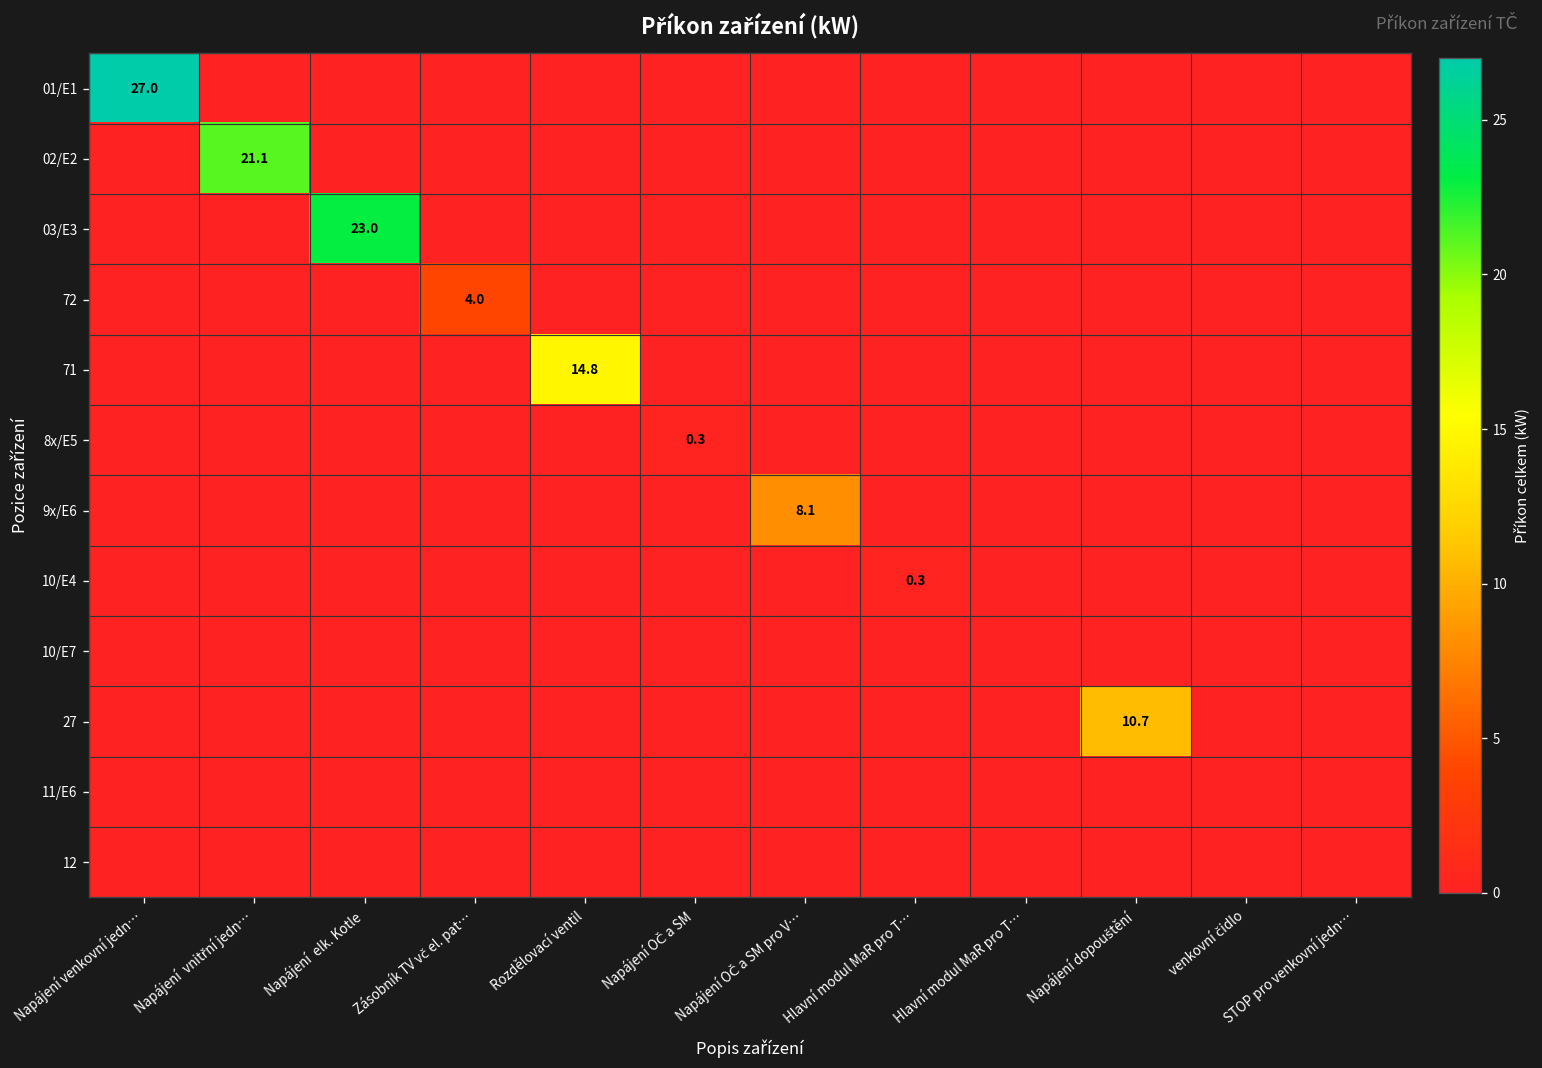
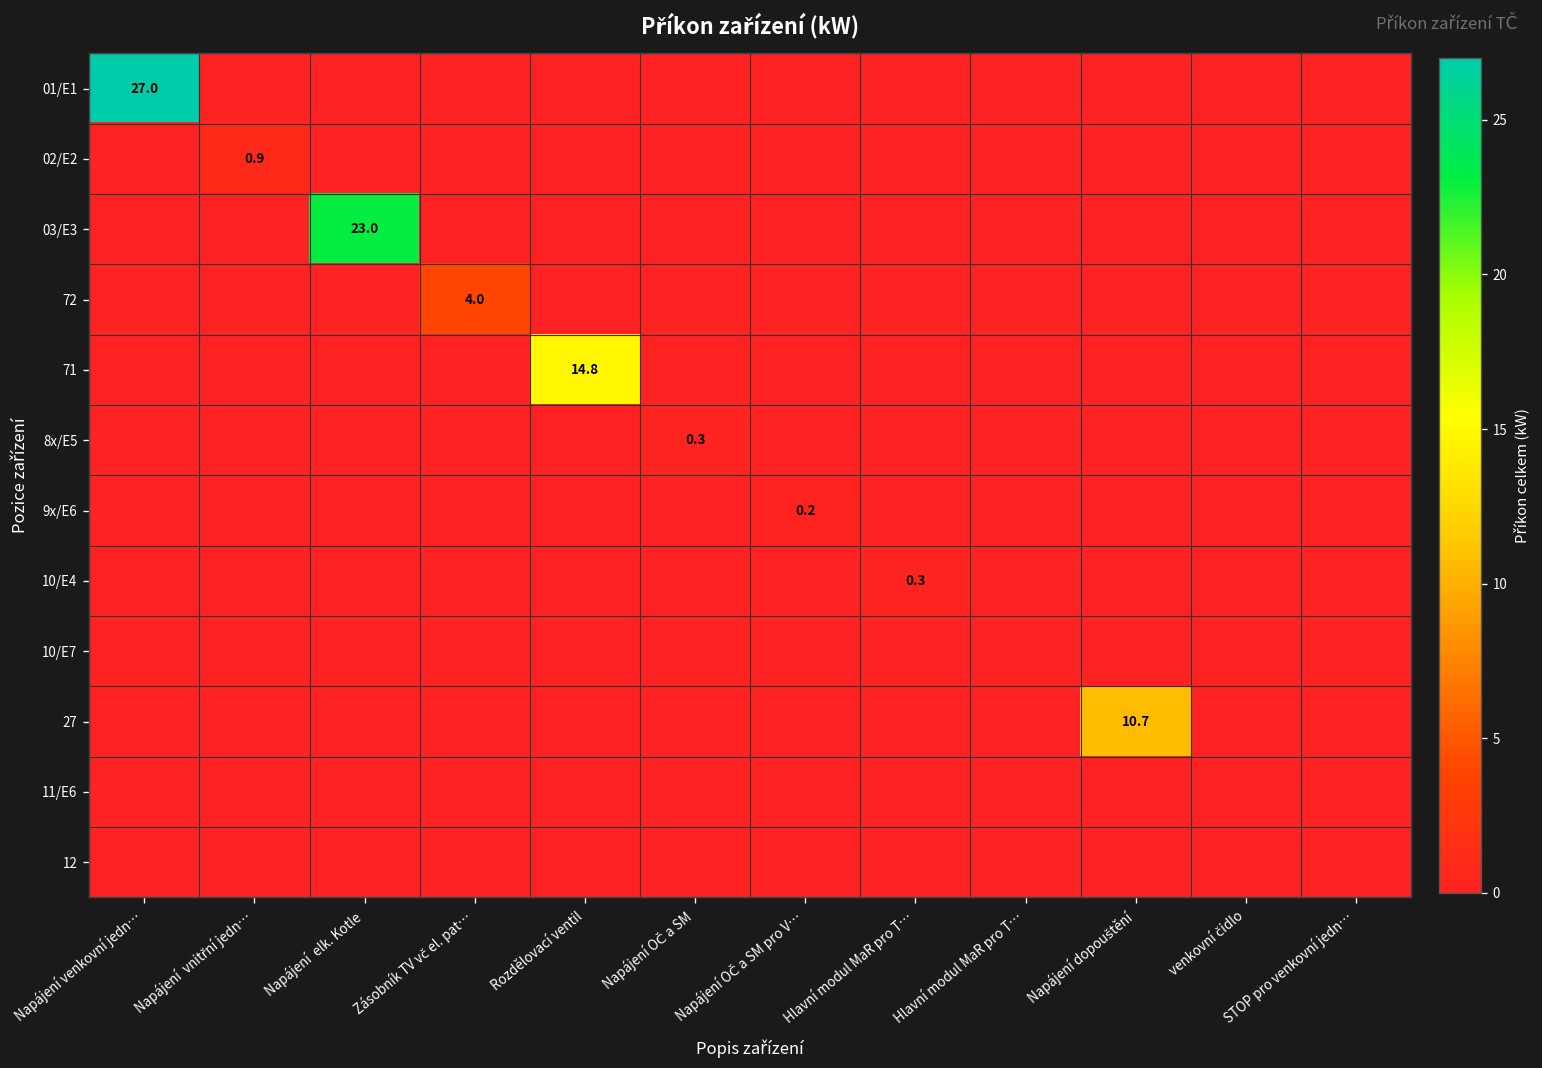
02/E2, Napájení vnitřní jedn…: 21.1 -> 0.9
9x/E6, Napájení OČ a SM pro V…: 8.1 -> 0.2
